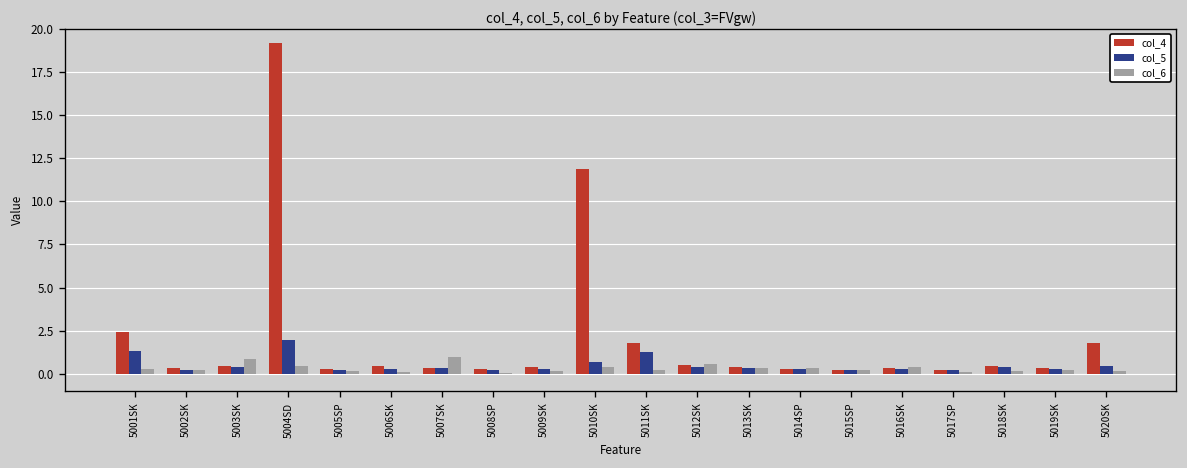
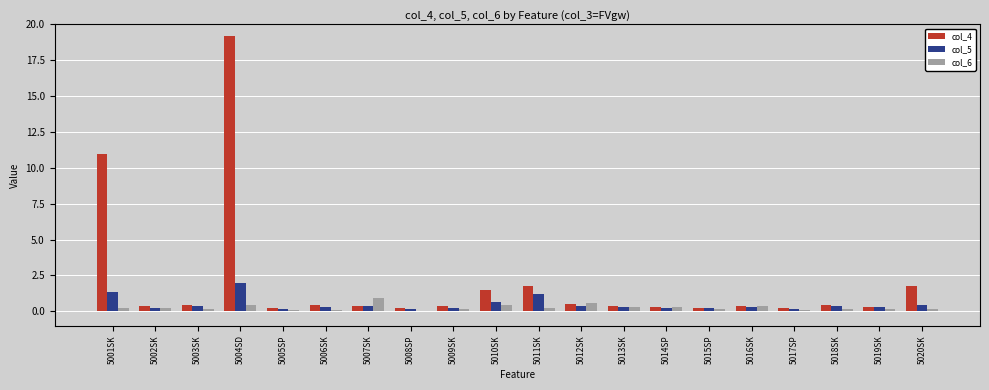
col_4, 5001SK: 2.4 -> 11.0
col_6, 5003SK: 0.8 -> 0.2
col_4, 5010SK: 11.9 -> 1.5
